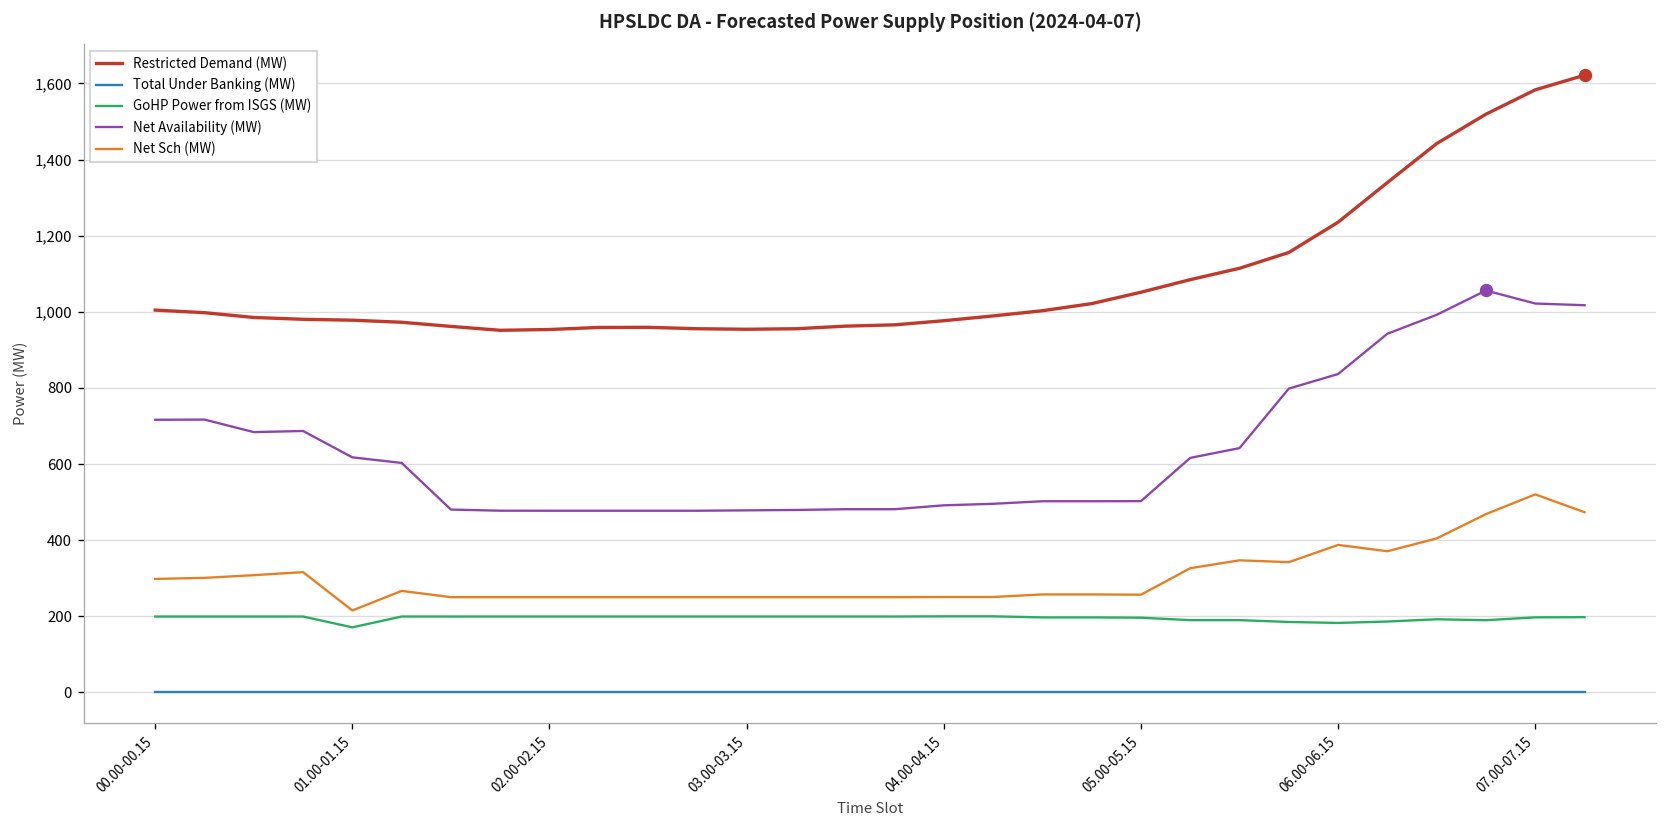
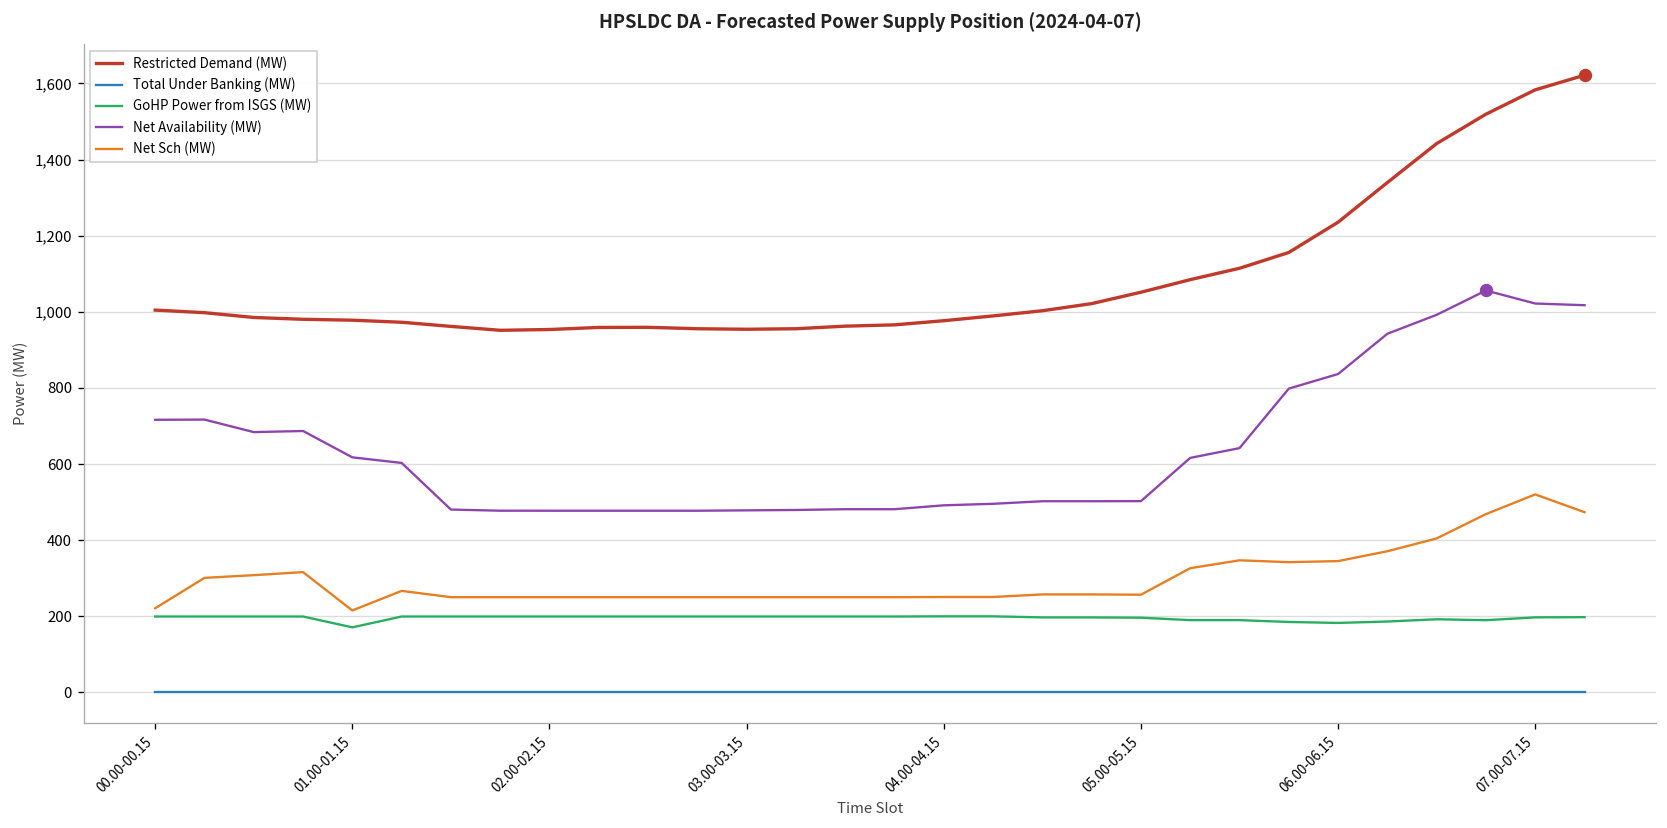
Net Sch (MW), 00.00-00.15: 300 -> 220
Net Sch (MW), 06.00-06.15: 390 -> 340
